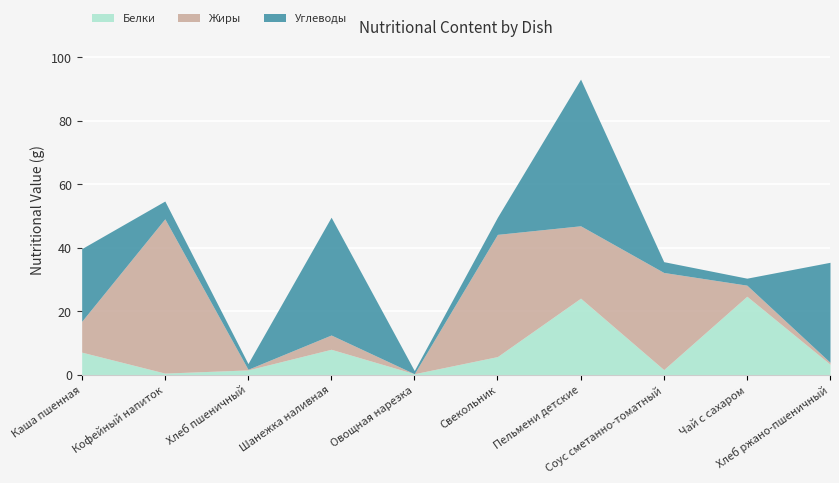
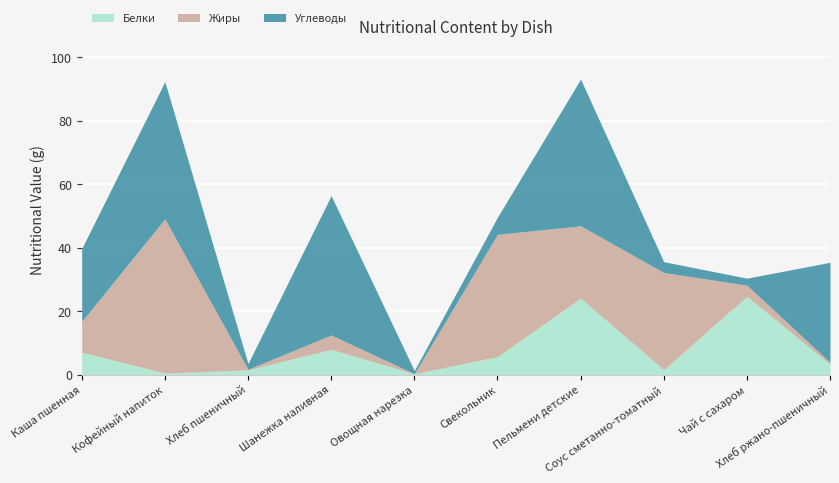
Углеводы, Кофейный напиток: 6 -> 43
Углеводы, Шанежка наливная: 37 -> 44
